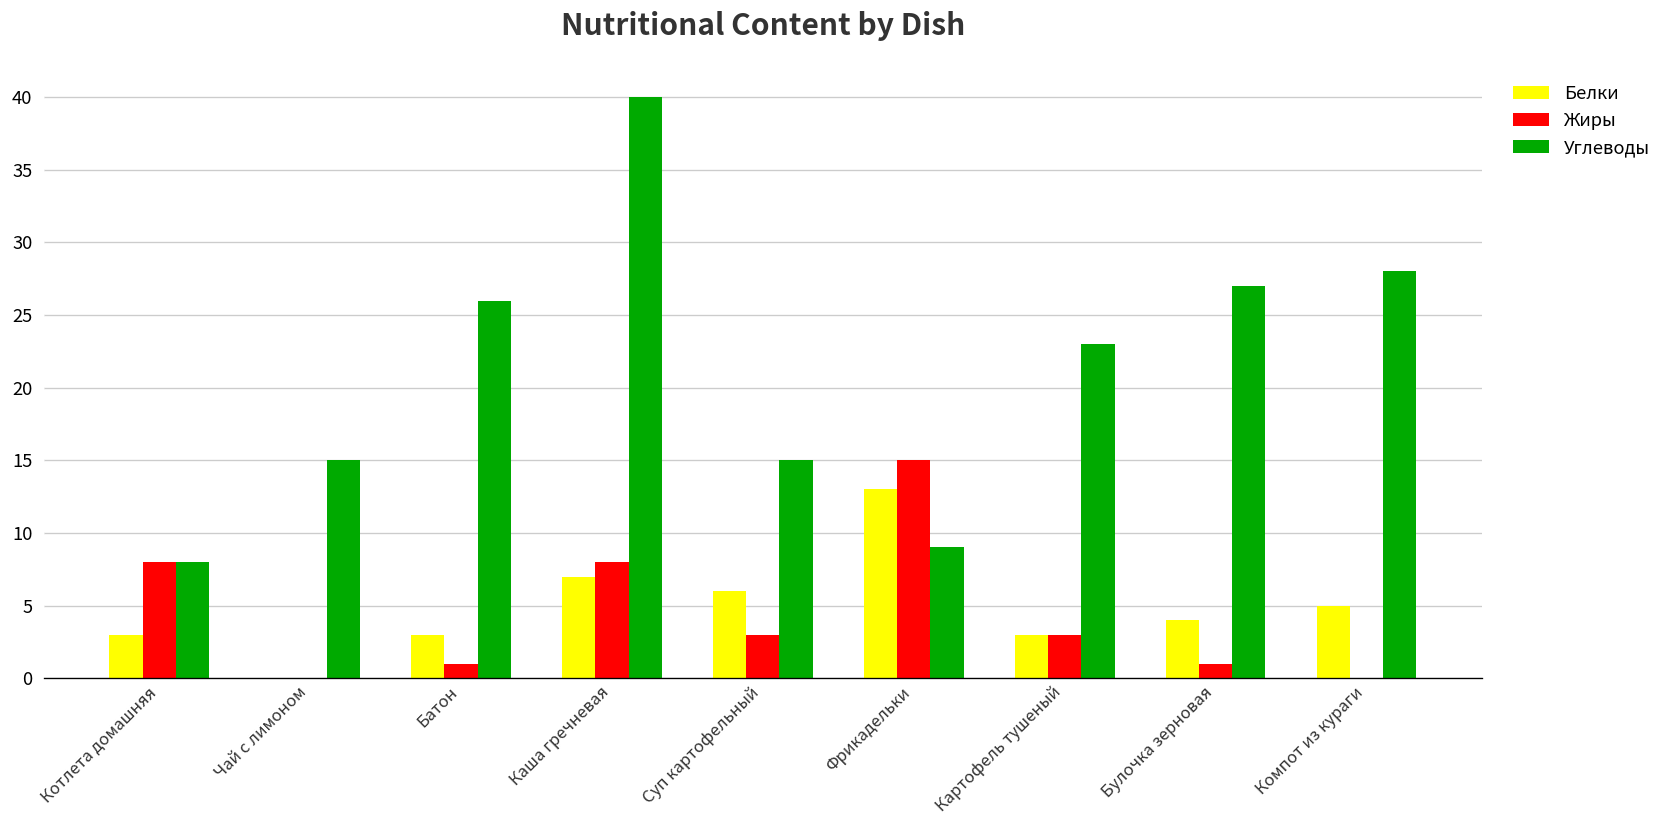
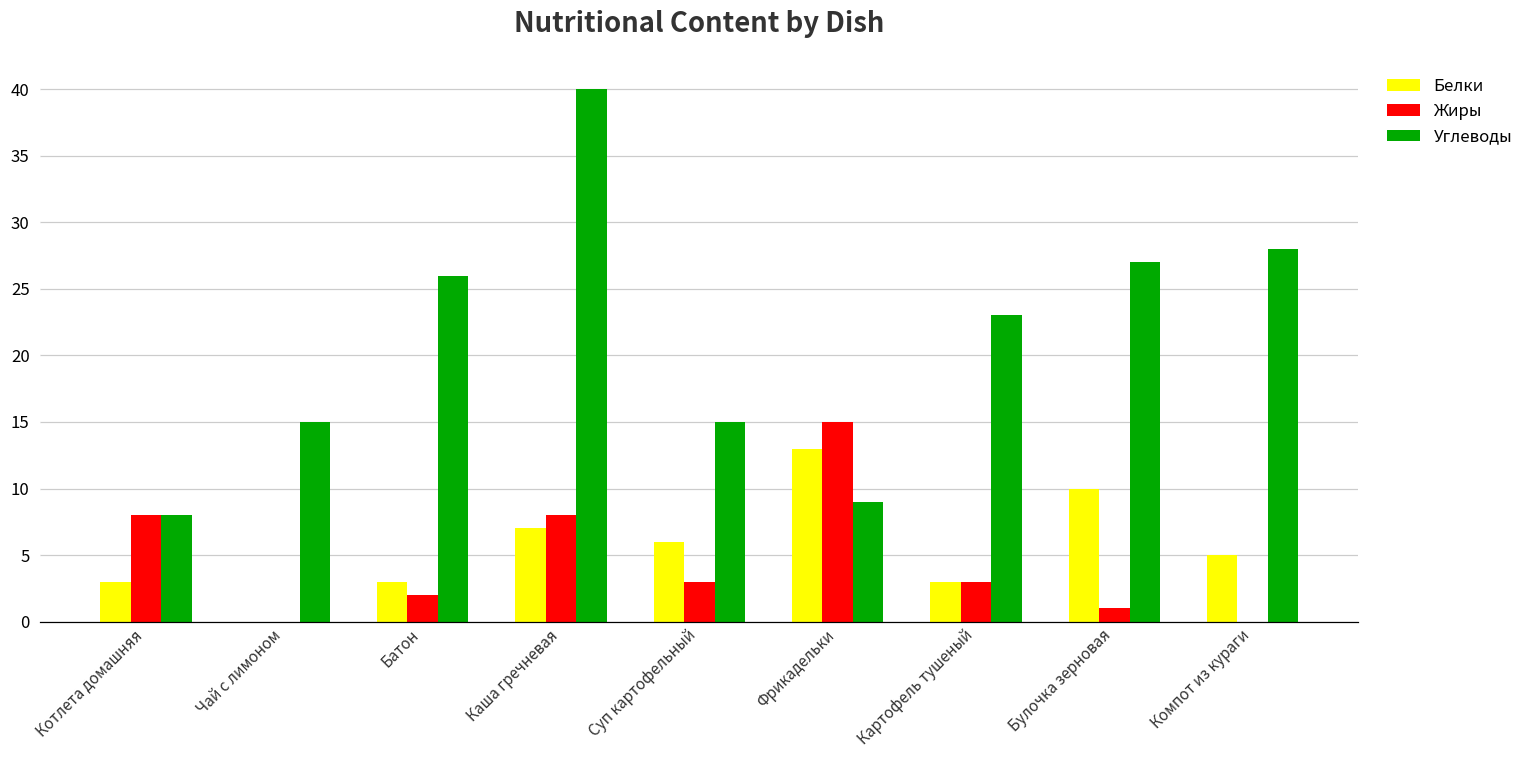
Жиры, Батон: 1 -> 2
Белки, Булочка зерновая: 4 -> 10
